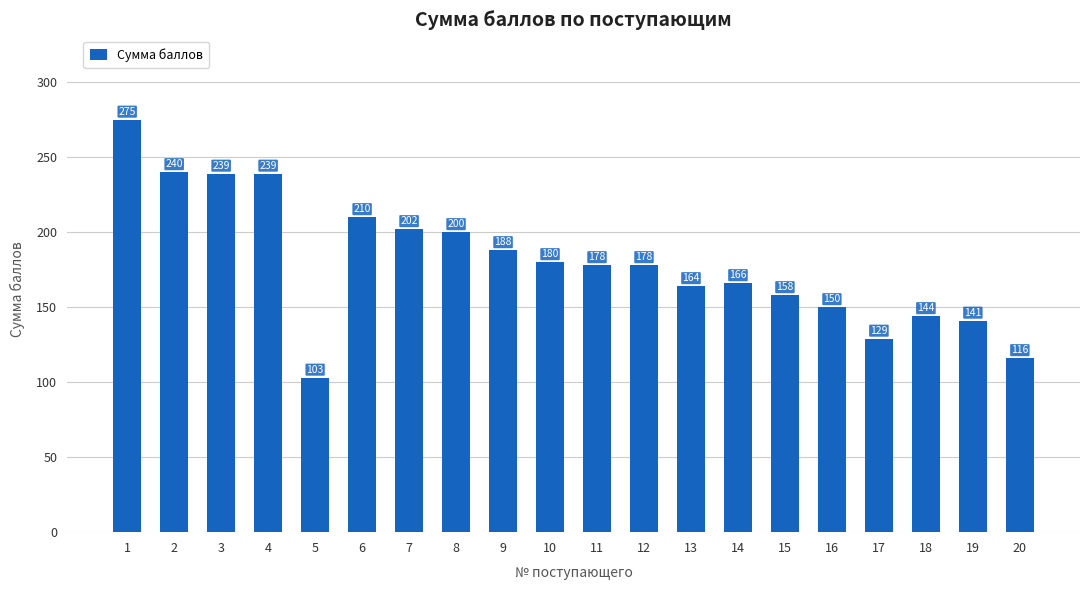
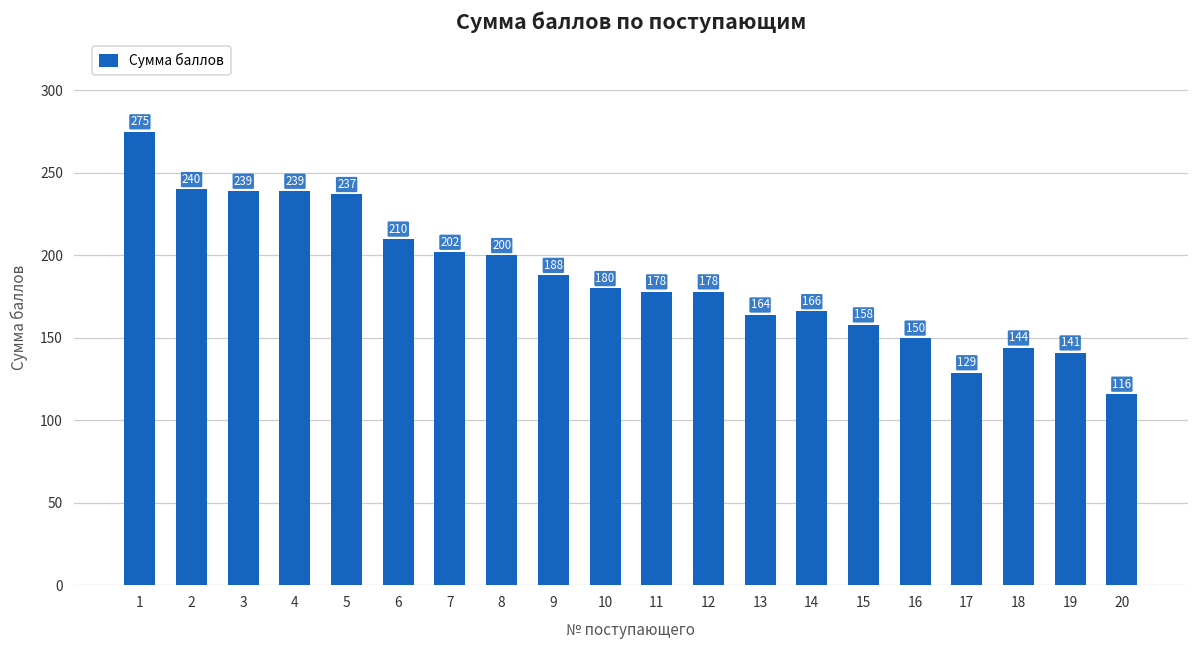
5: 103 -> 237
